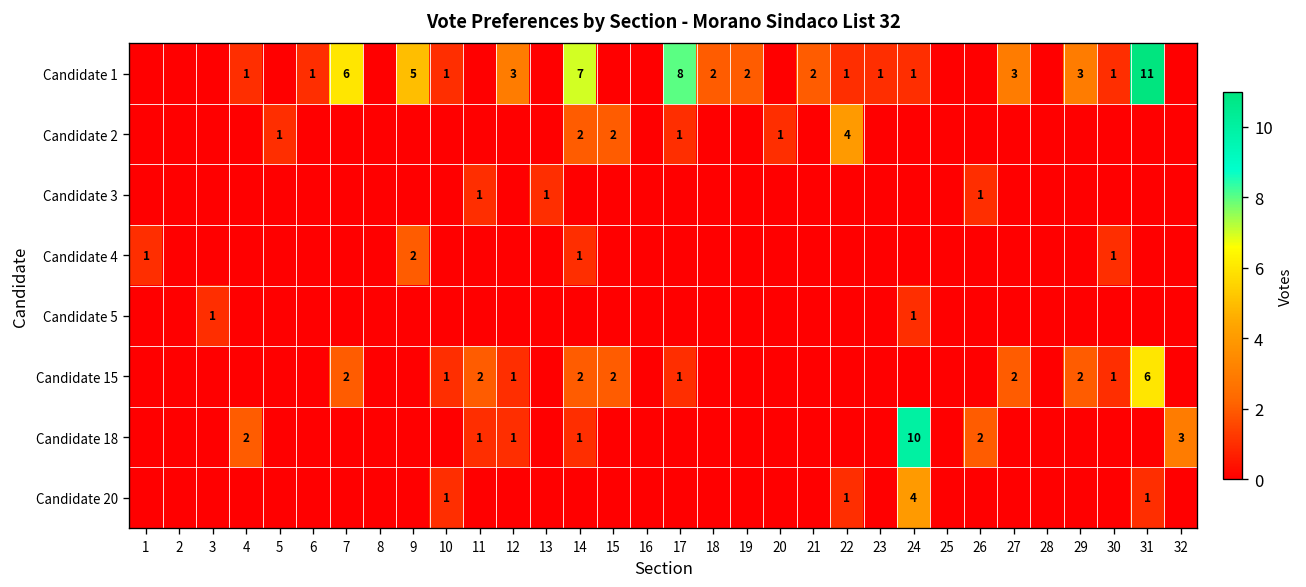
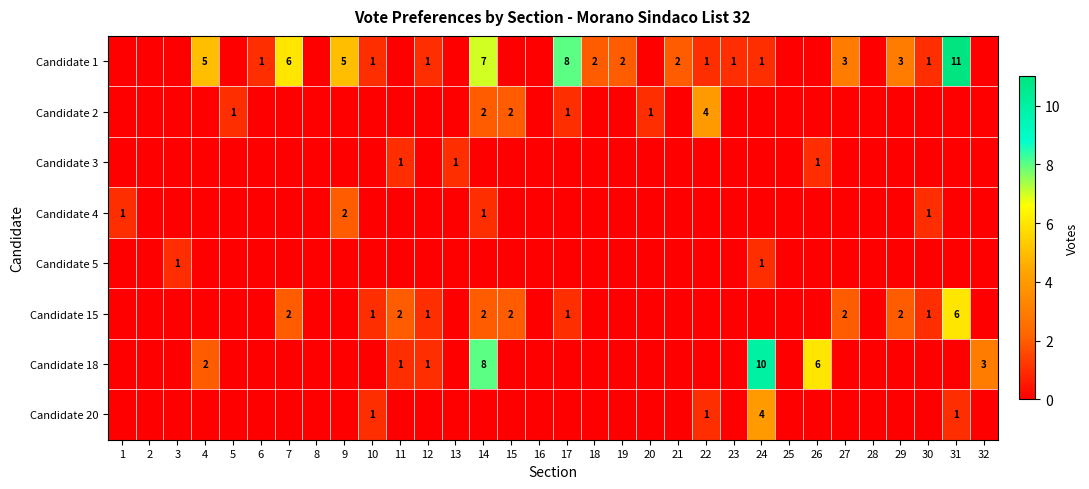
Candidate 1, 4: 1 -> 5
Candidate 1, 12: 3 -> 1
Candidate 18, 14: 1 -> 8
Candidate 18, 26: 2 -> 6
